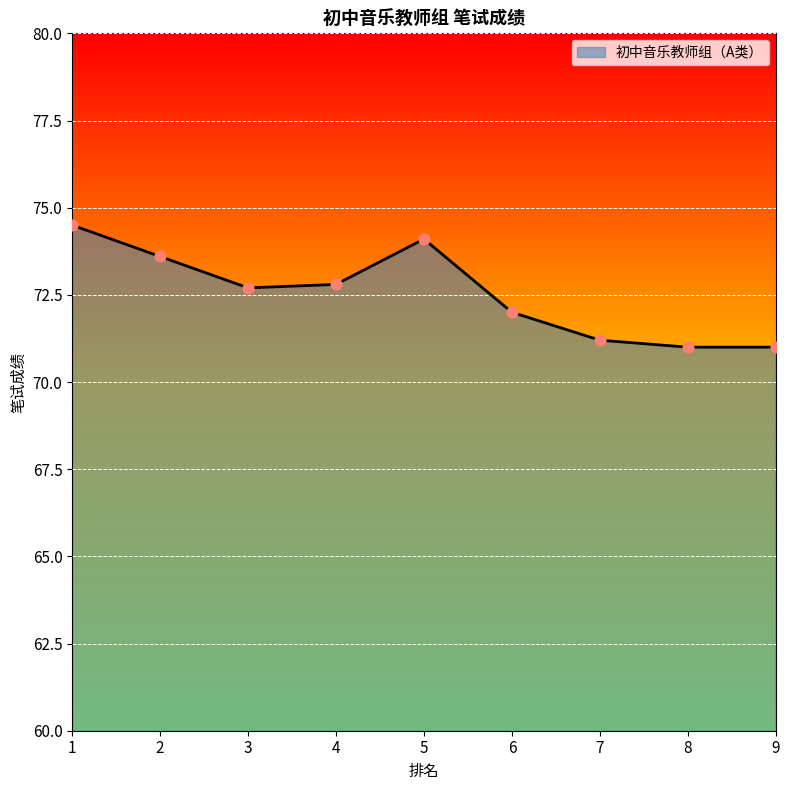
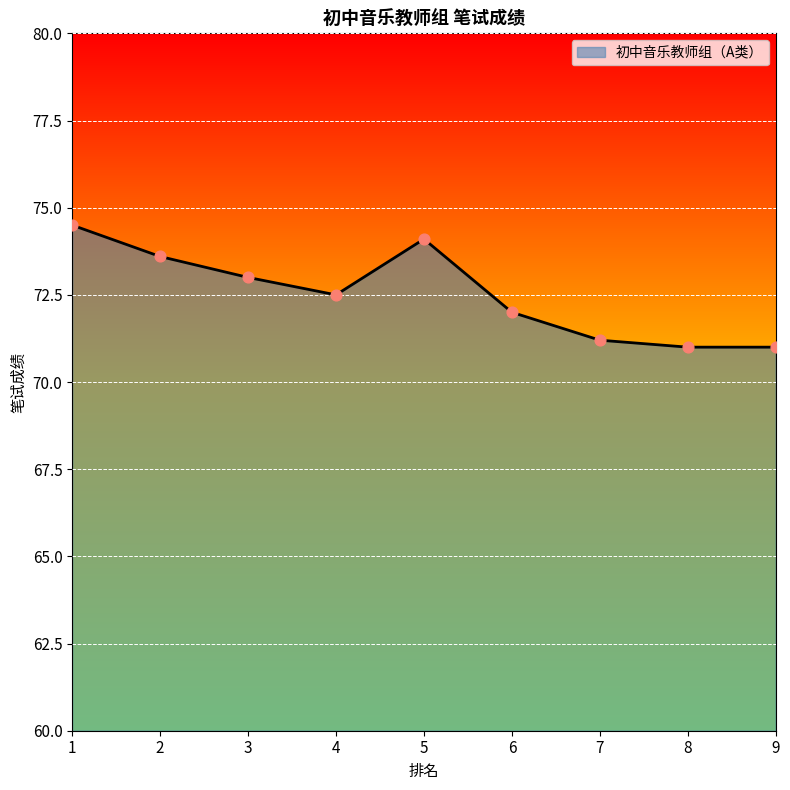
3: 72.7 -> 73.0
4: 72.8 -> 72.5
